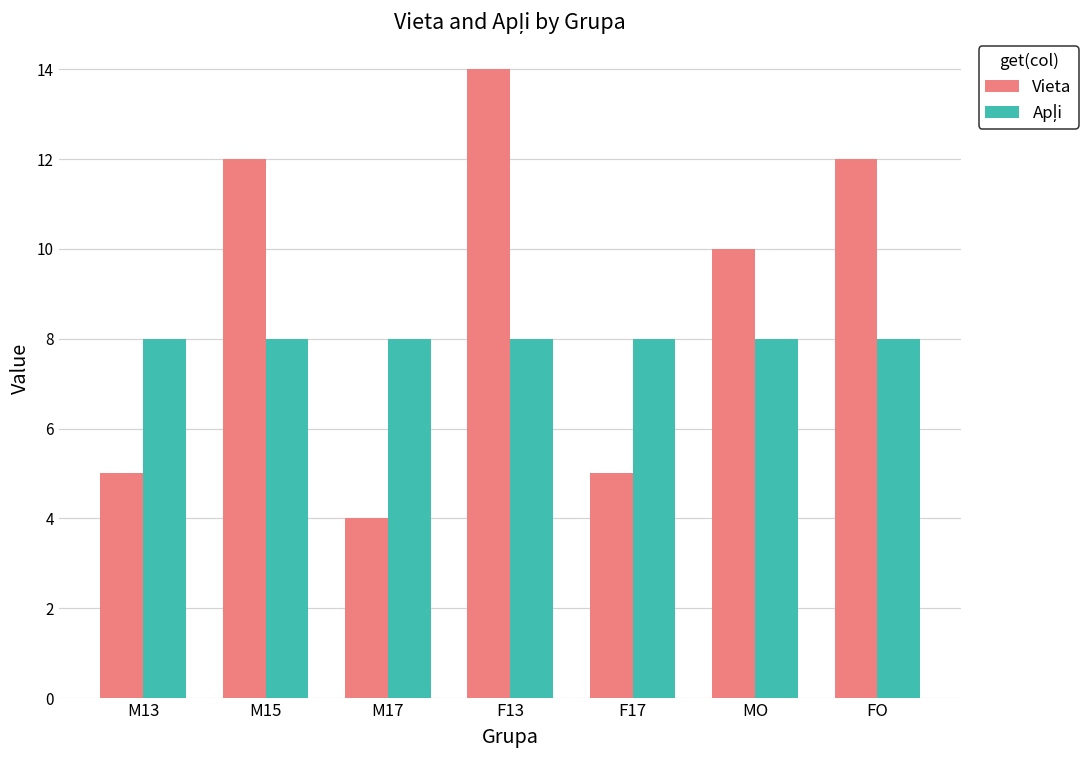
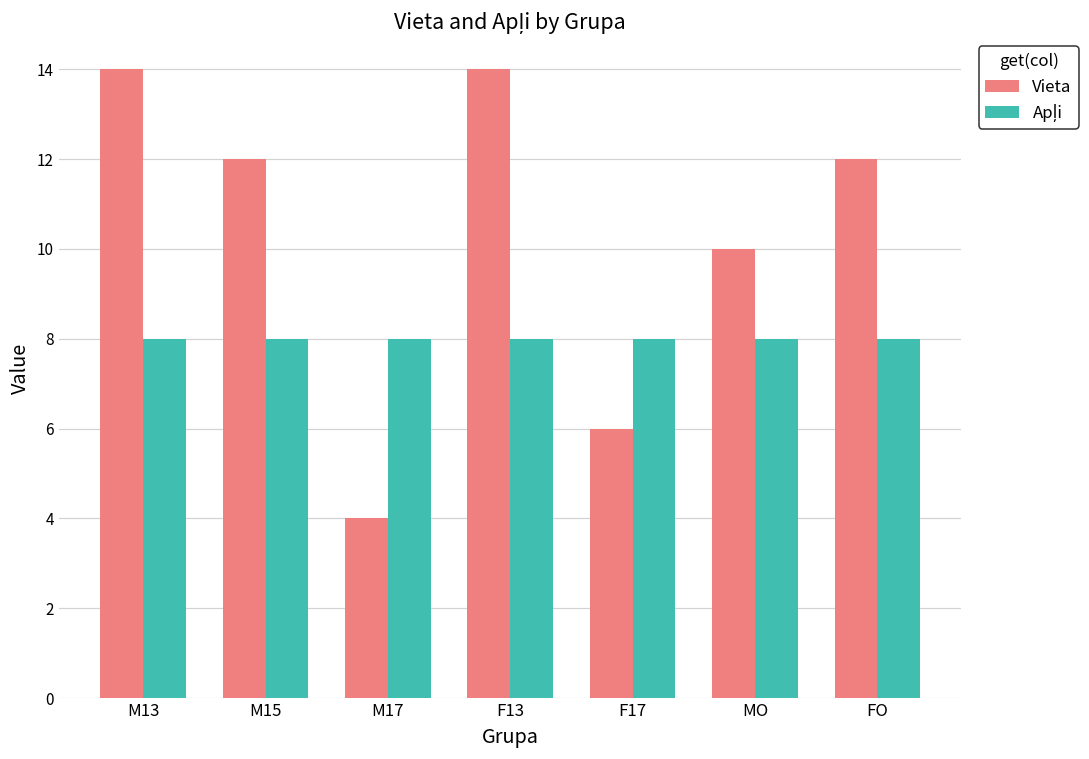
Vieta, M13: 5 -> 14
Vieta, F17: 5 -> 6
